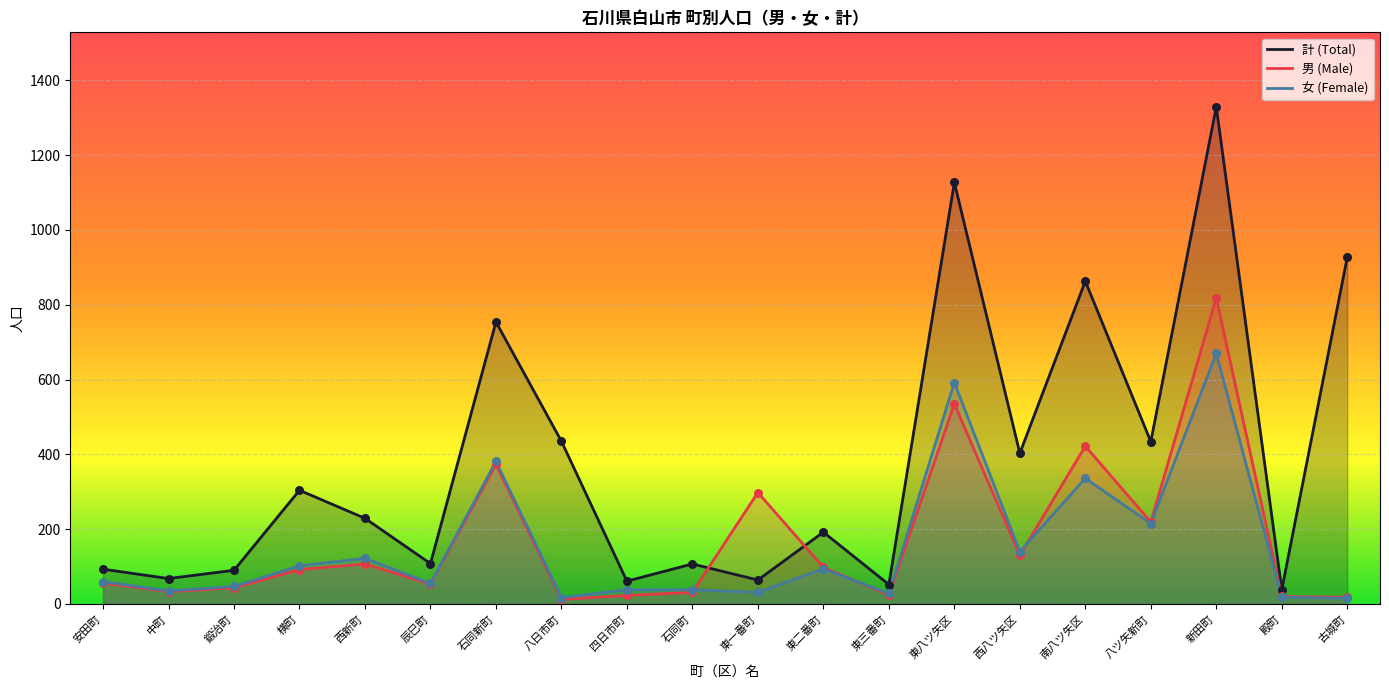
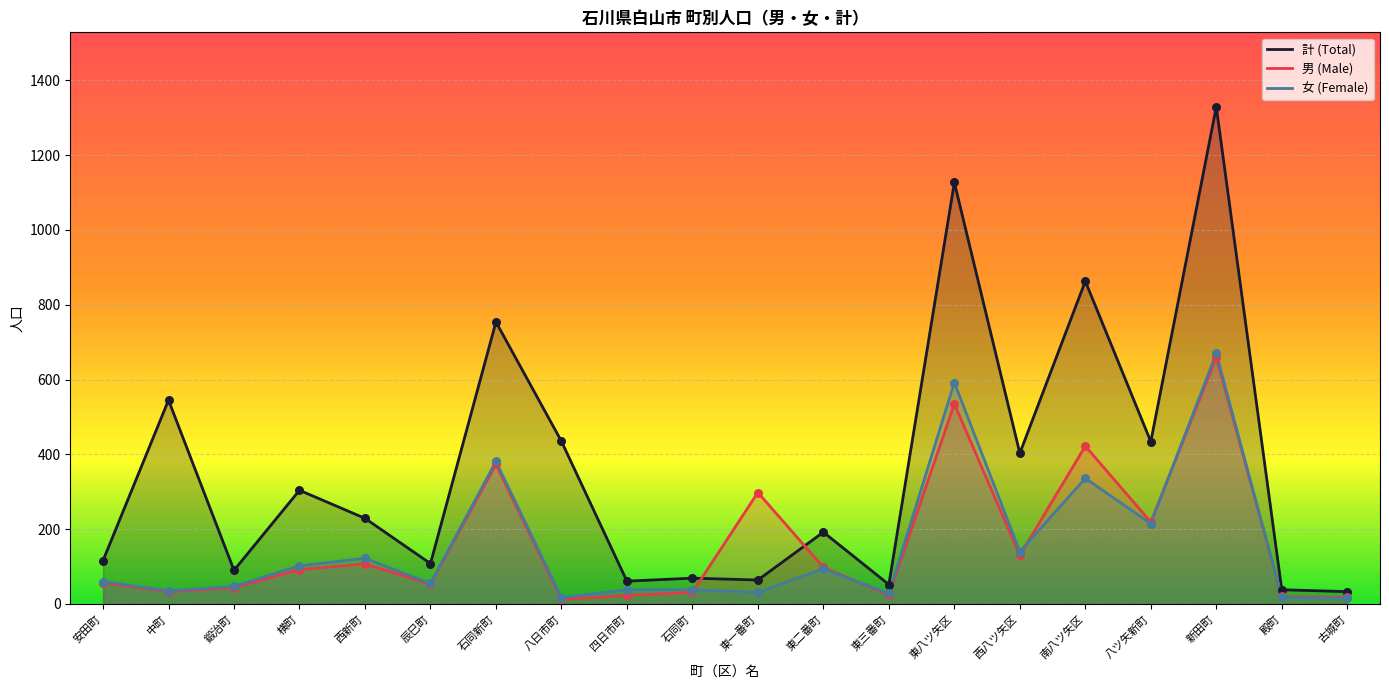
計 (Total), 安田町: 90 -> 120
計 (Total), 中町: 70 -> 550
計 (Total), 石同町: 110 -> 70
男 (Male), 新田町: 820 -> 660
計 (Total), 古城町: 930 -> 30
